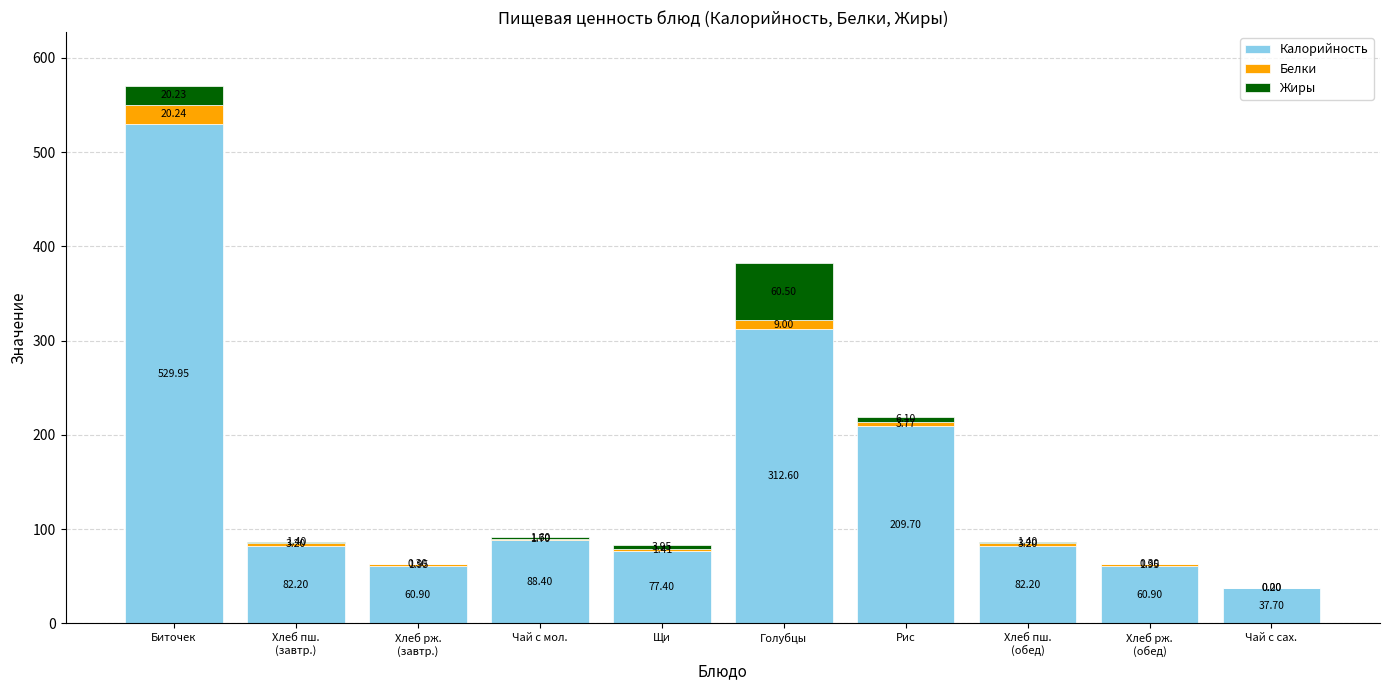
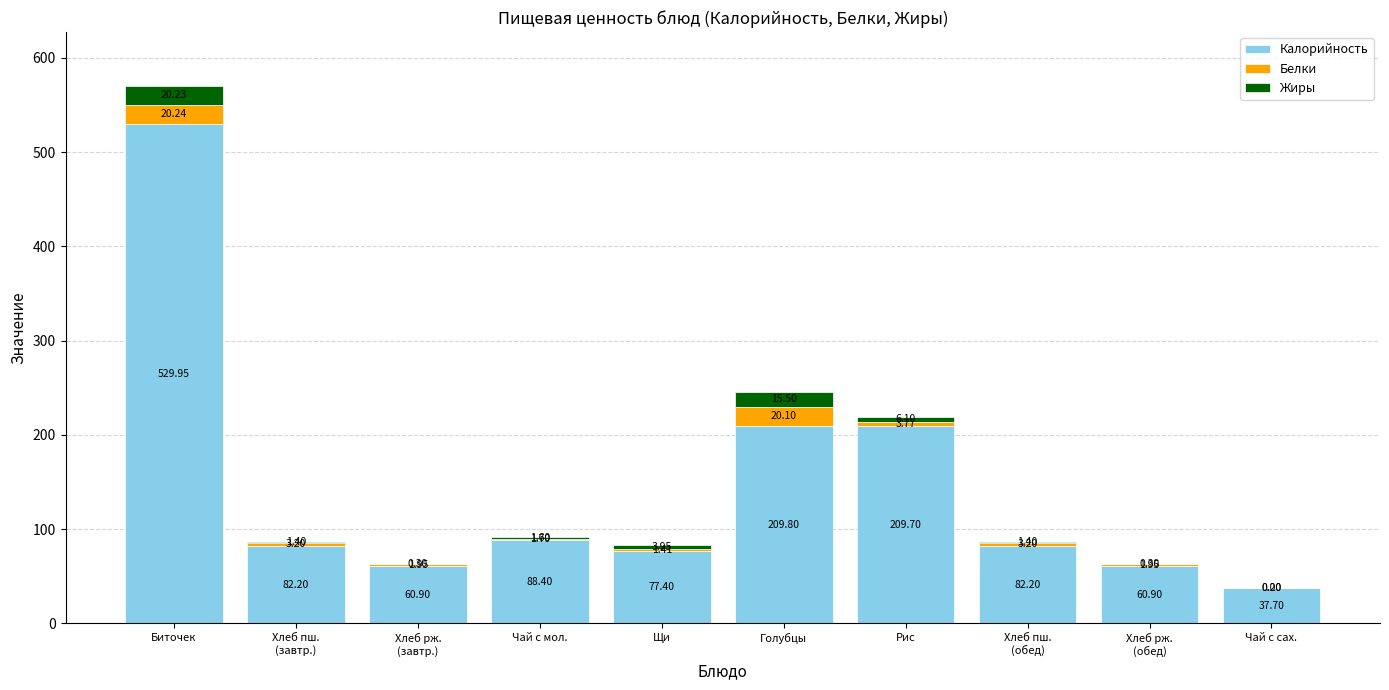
Калорийность, Голубцы: 312.60 -> 209.80
Белки, Голубцы: 9.00 -> 20.10
Жиры, Голубцы: 60.50 -> 15.50
